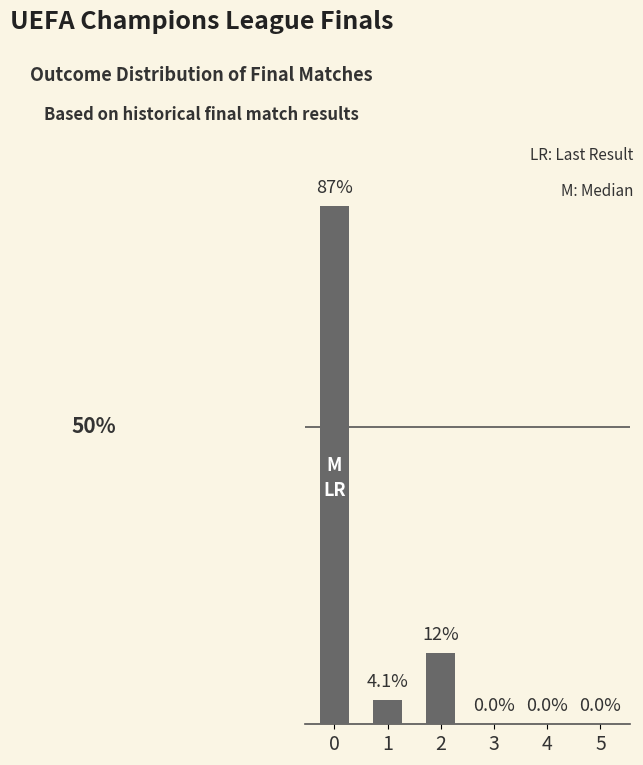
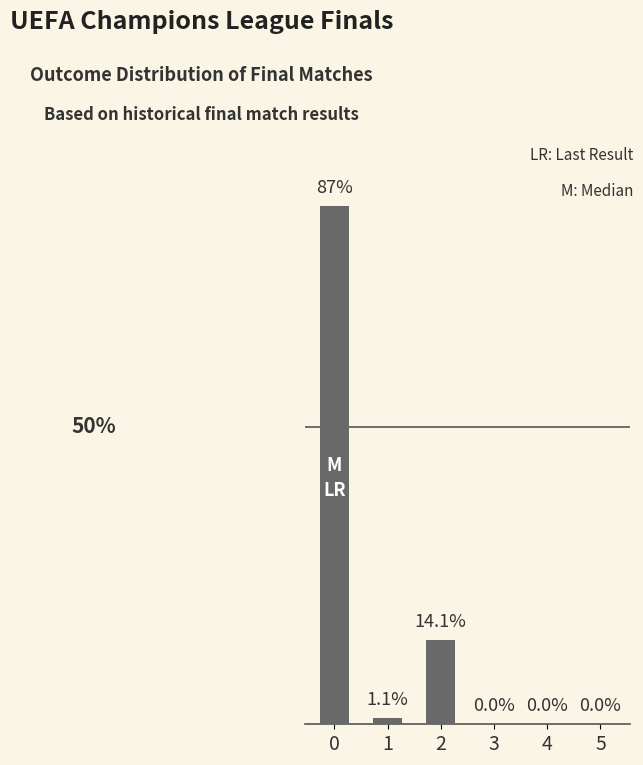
1: 4.1% -> 1.1%
2: 12% -> 14.1%
